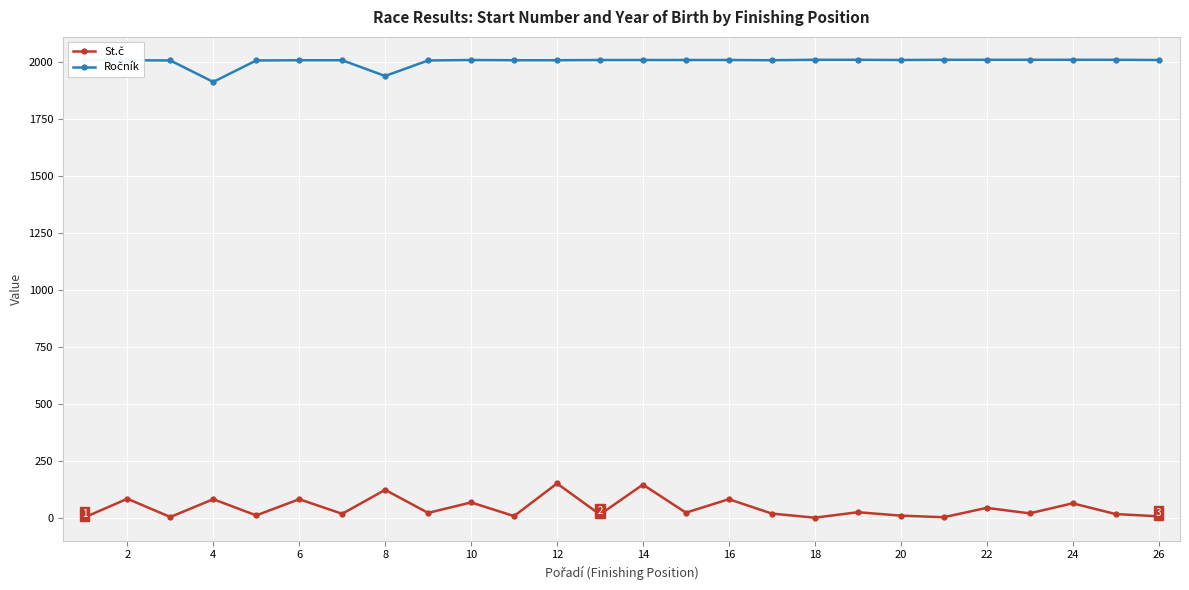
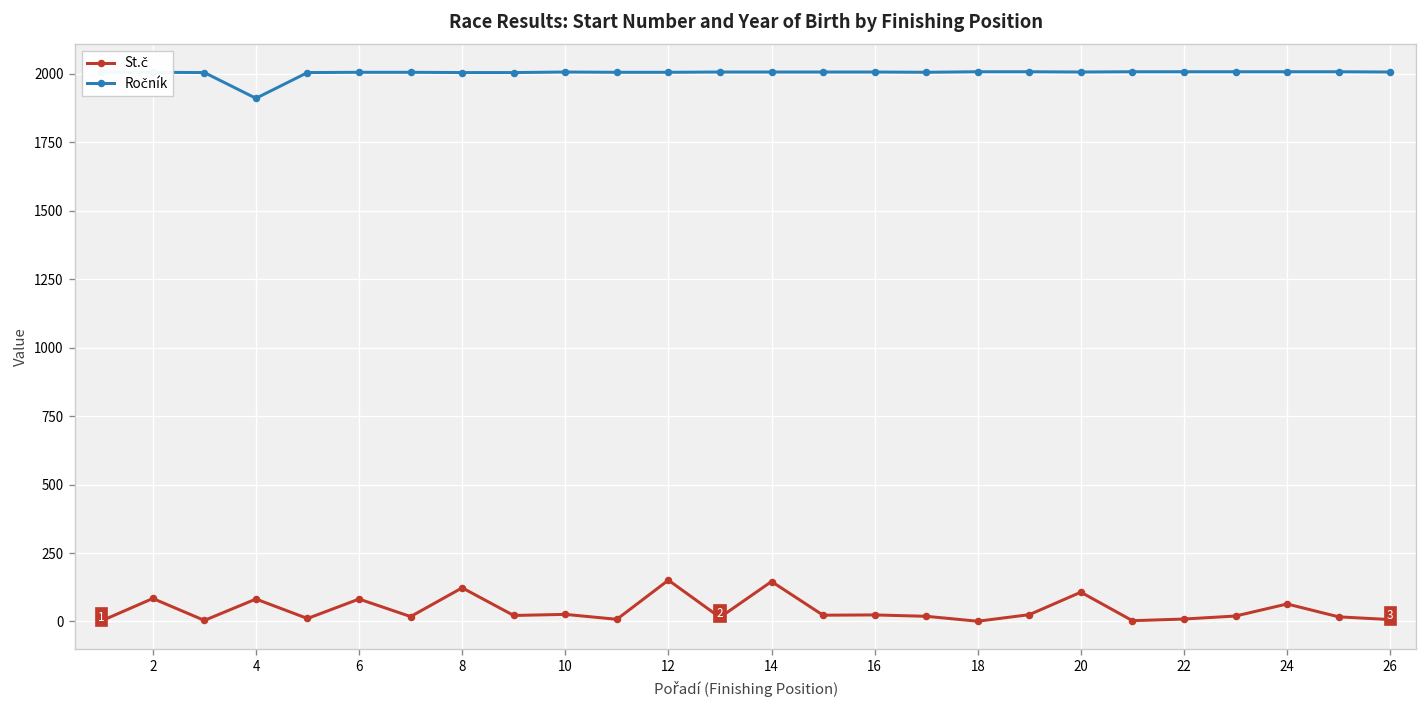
Ročník, 8: 1940 -> 2010
St.č, 10: 70 -> 30
St.č, 16: 80 -> 20
St.č, 20: 10 -> 110
St.č, 22: 40 -> 10
